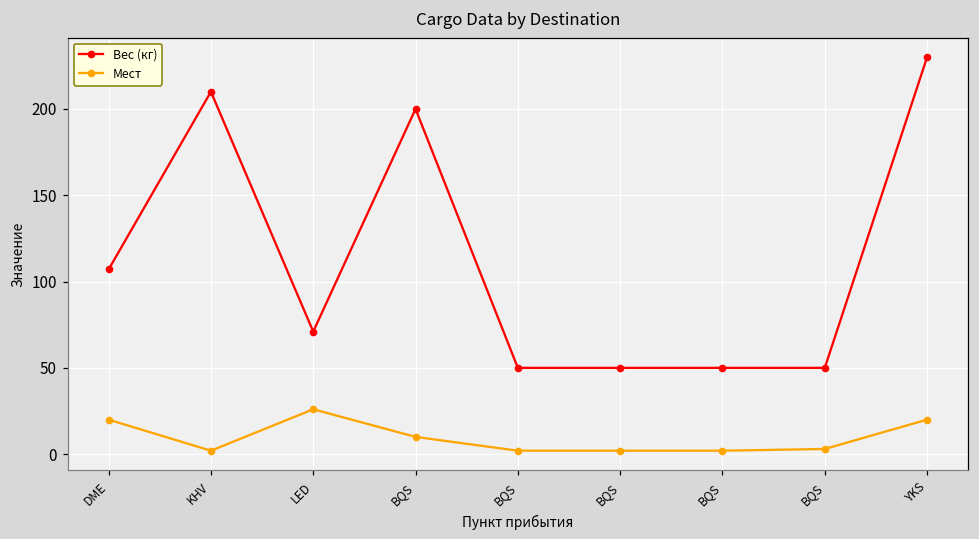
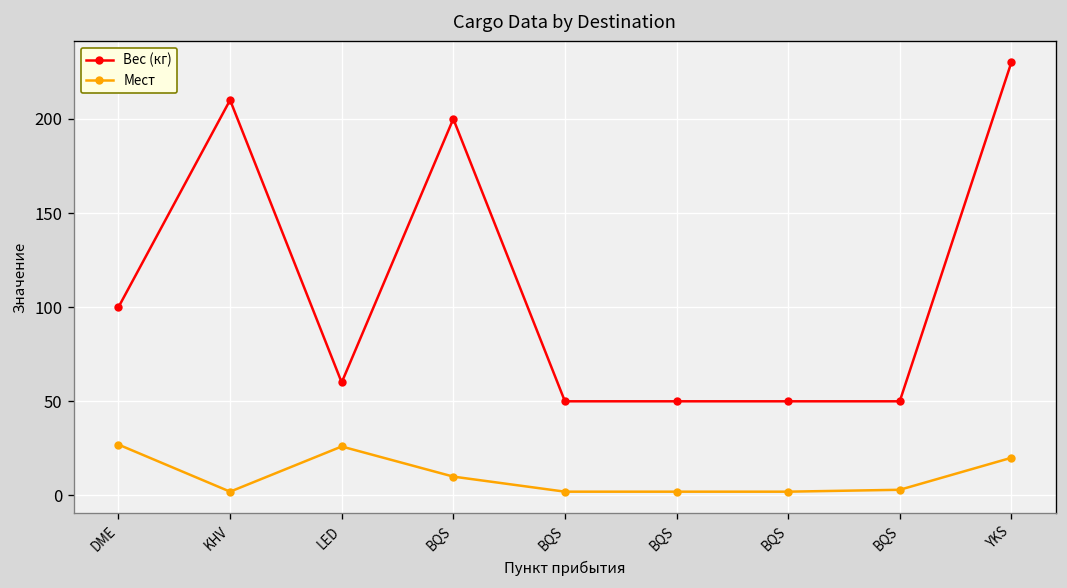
Вес (кг), DME: 107 -> 100
Мест, DME: 20 -> 27
Вес (кг), LED: 71 -> 60
